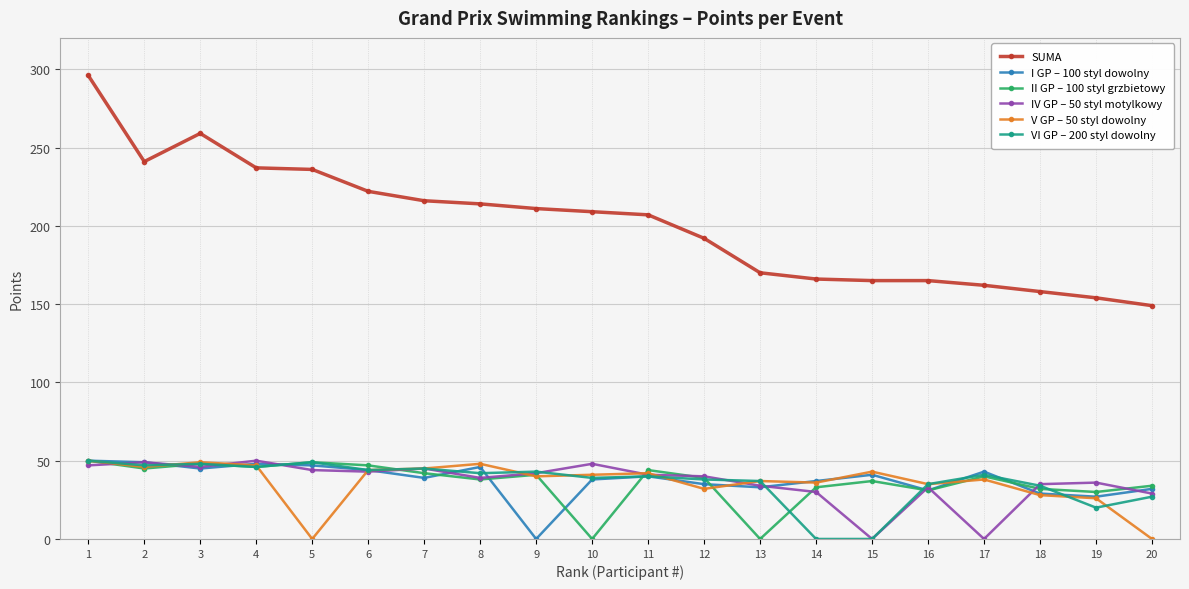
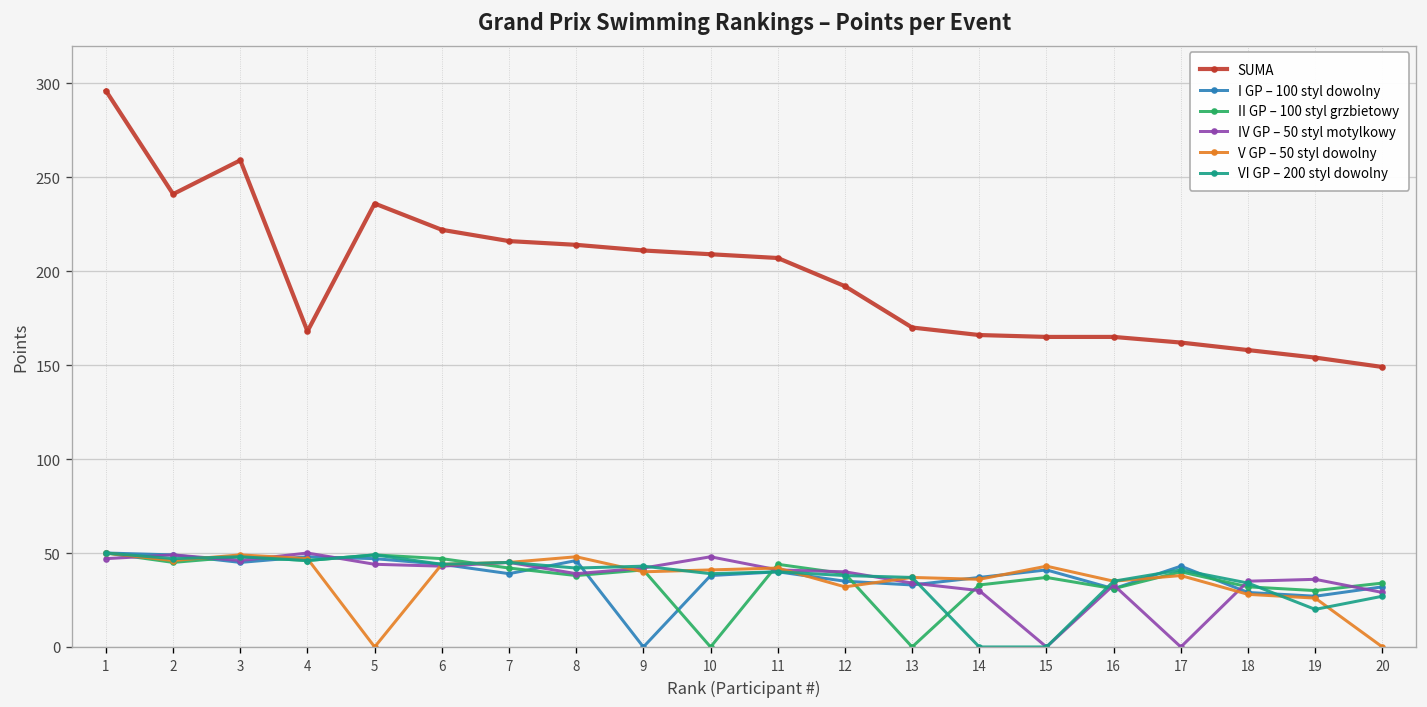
SUMA, 4: 237 -> 168
